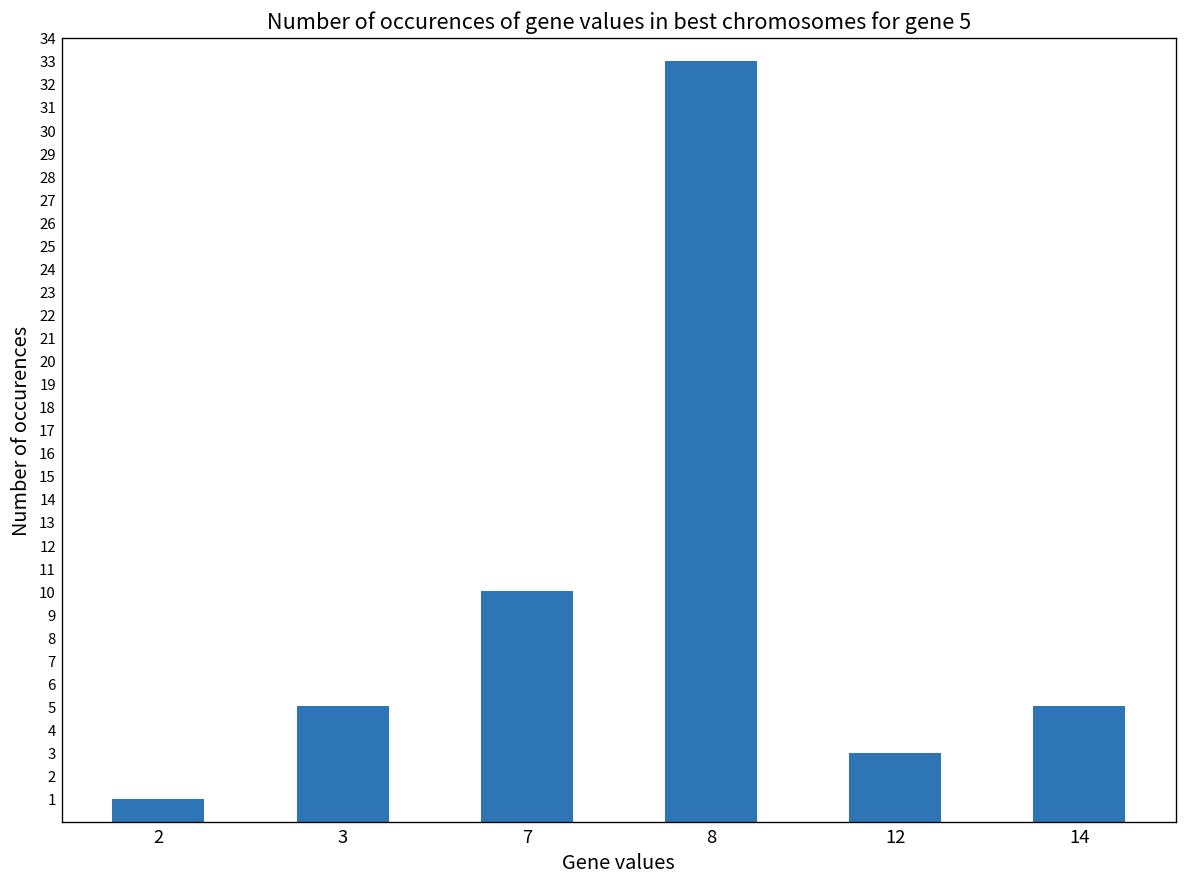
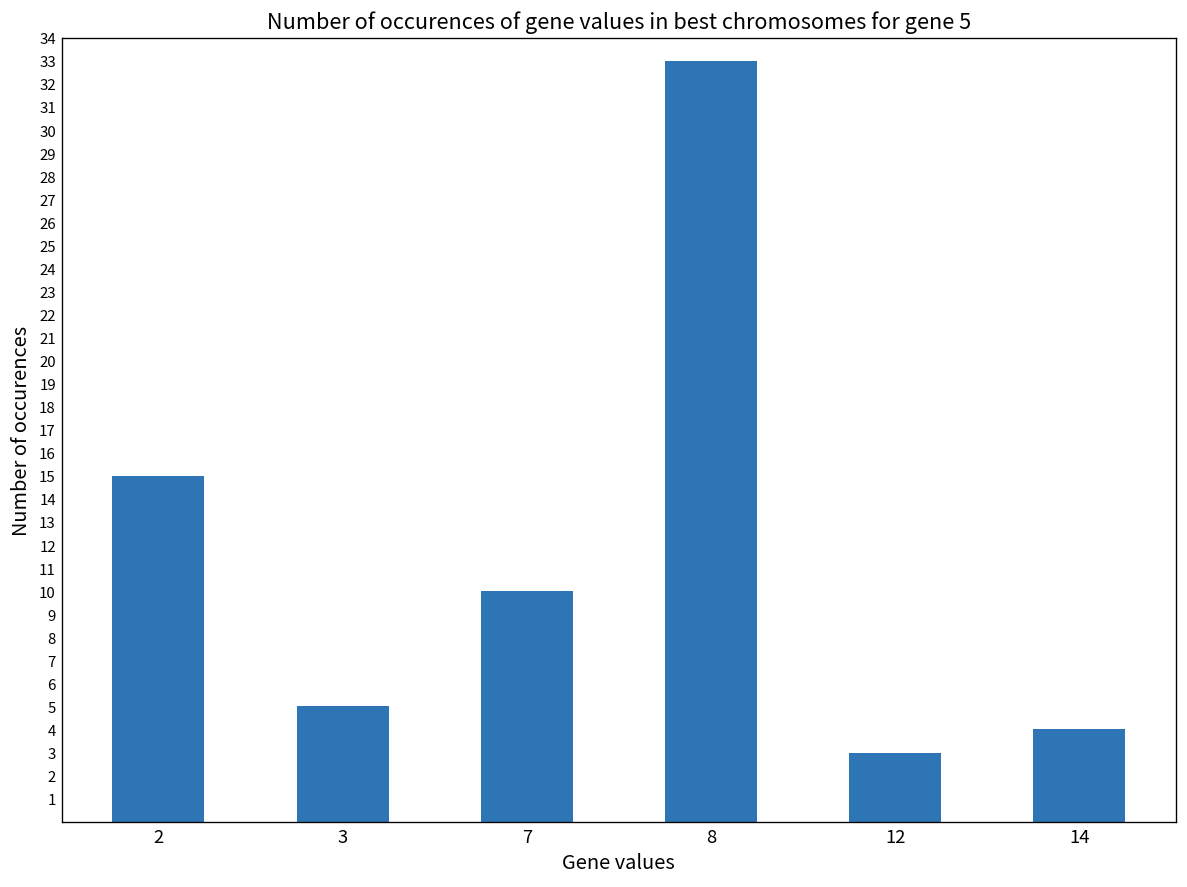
2: 1 -> 15
14: 5 -> 4
